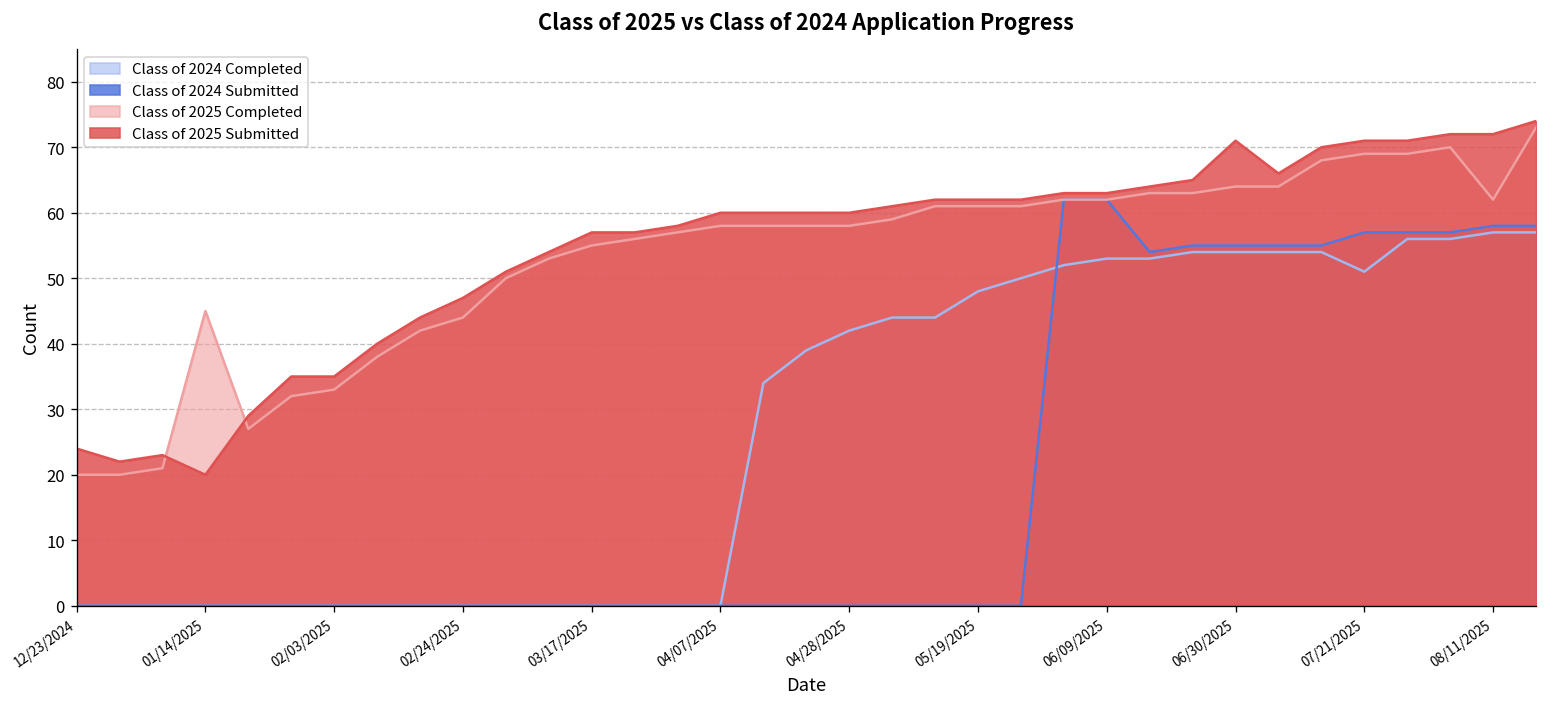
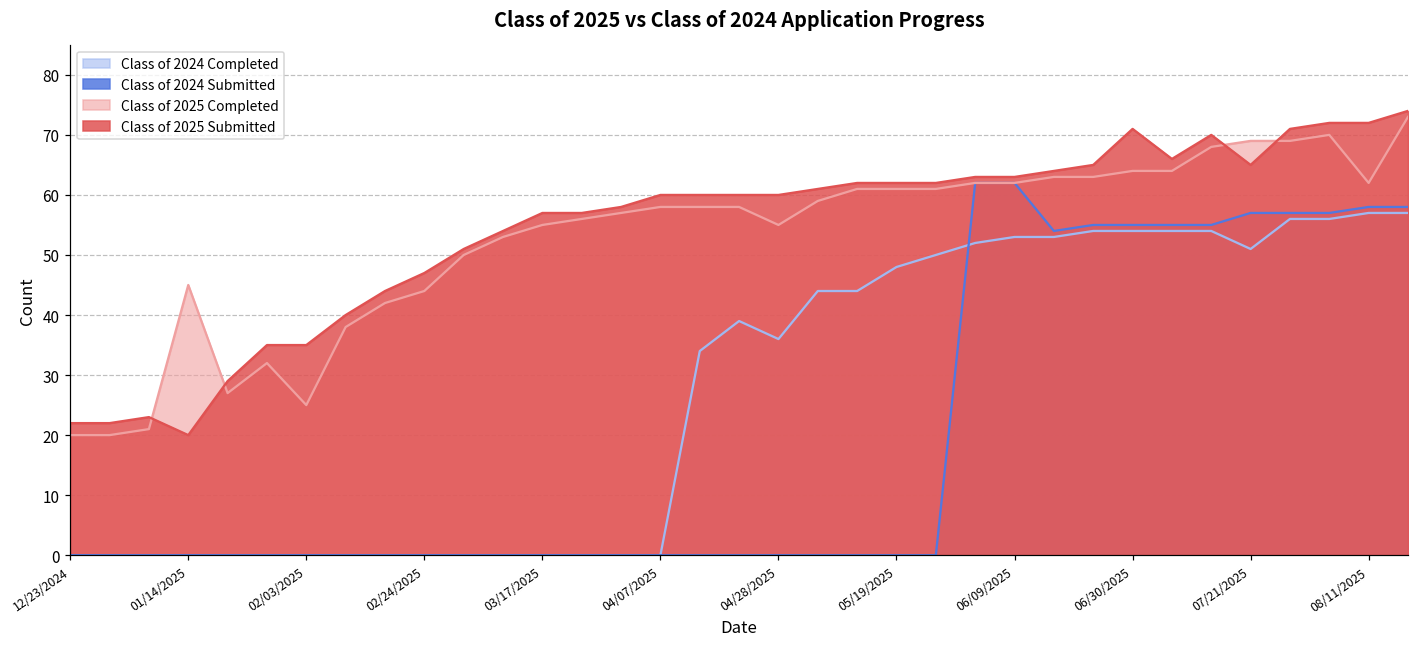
Class of 2025 Submitted, 12/23/2024: 24 -> 22
Class of 2025 Completed, 02/03/2025: 33 -> 25
Class of 2024 Completed, 04/28/2025: 42 -> 36
Class of 2025 Completed, 04/28/2025: 58 -> 55
Class of 2025 Submitted, 07/21/2025: 71 -> 65
